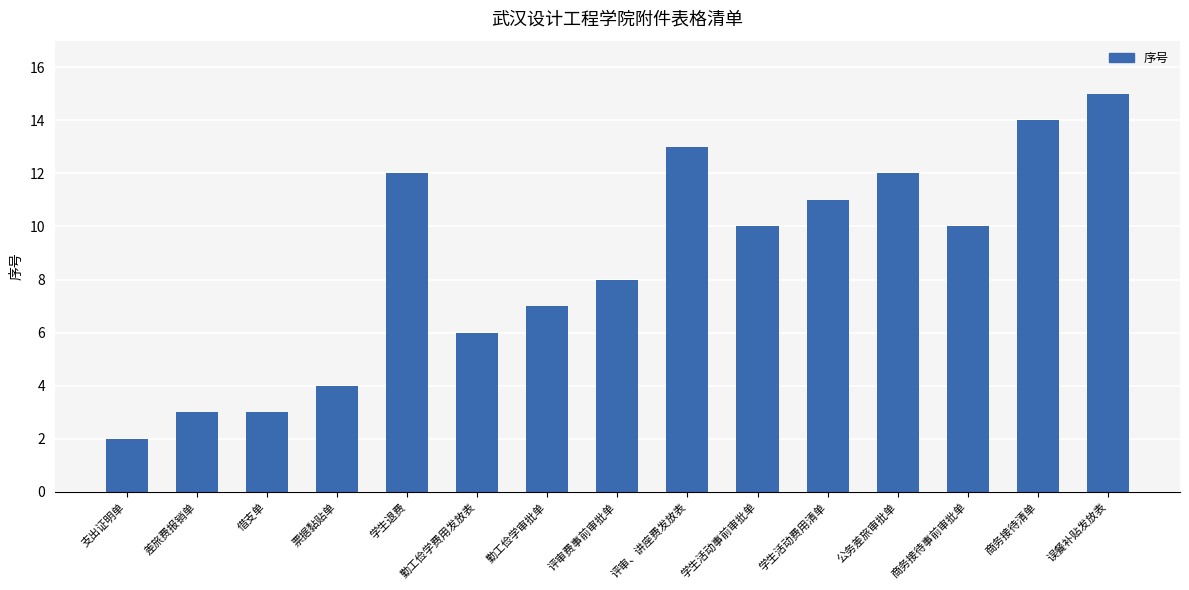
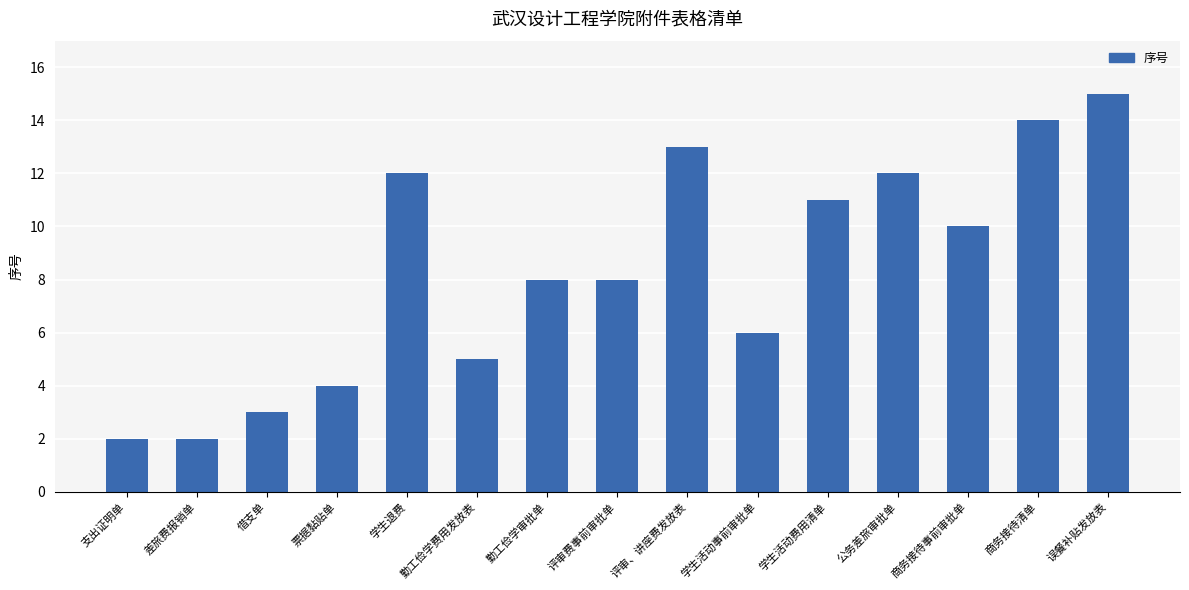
差旅费报销单: 3 -> 2
勤工俭学费用发放表: 6 -> 5
勤工俭学审批单: 7 -> 8
学生活动事前审批单: 10 -> 6
